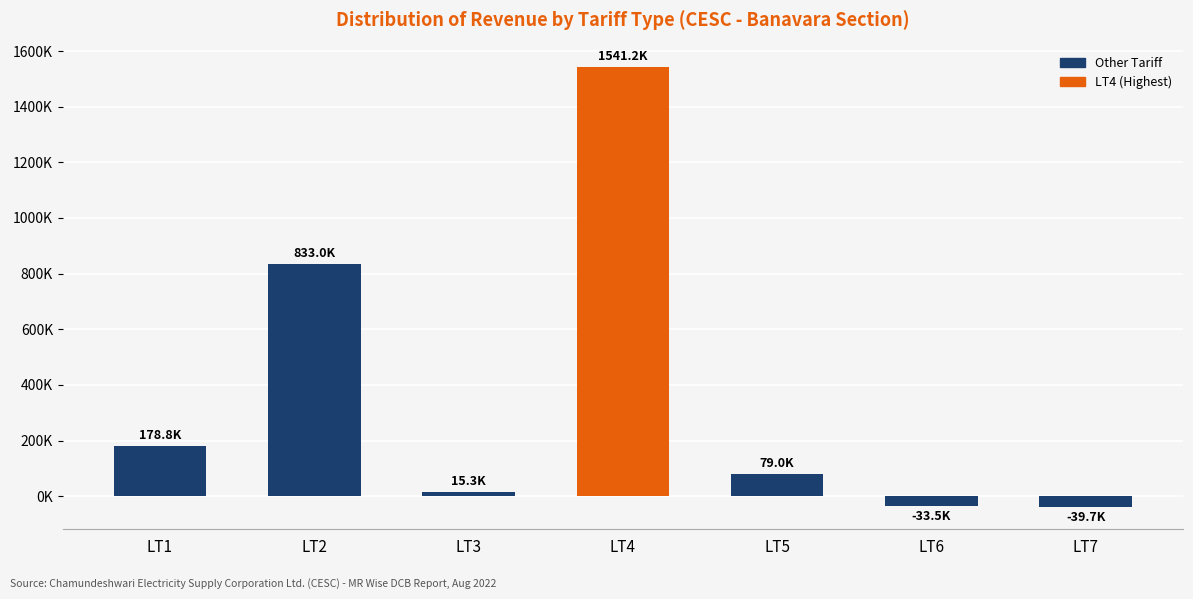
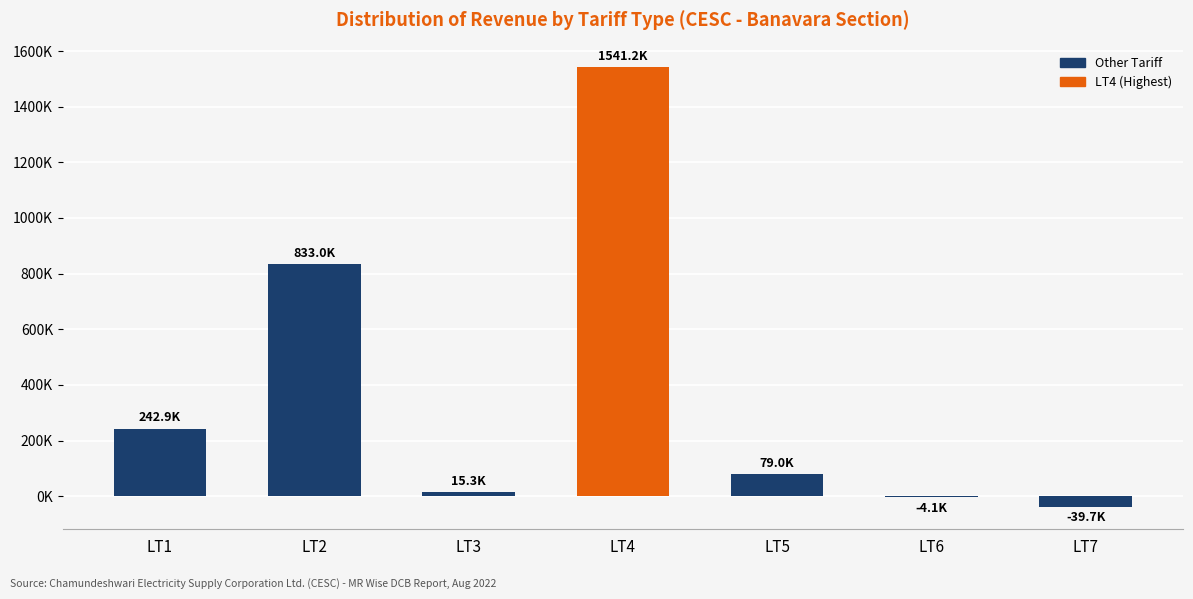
LT1: 178.8K -> 242.9K
LT6: -33.5K -> -4.1K
